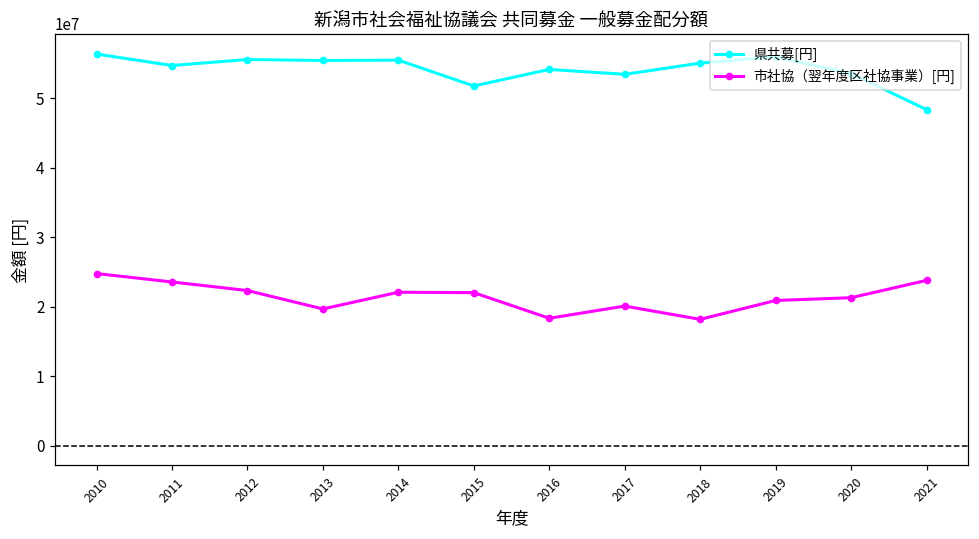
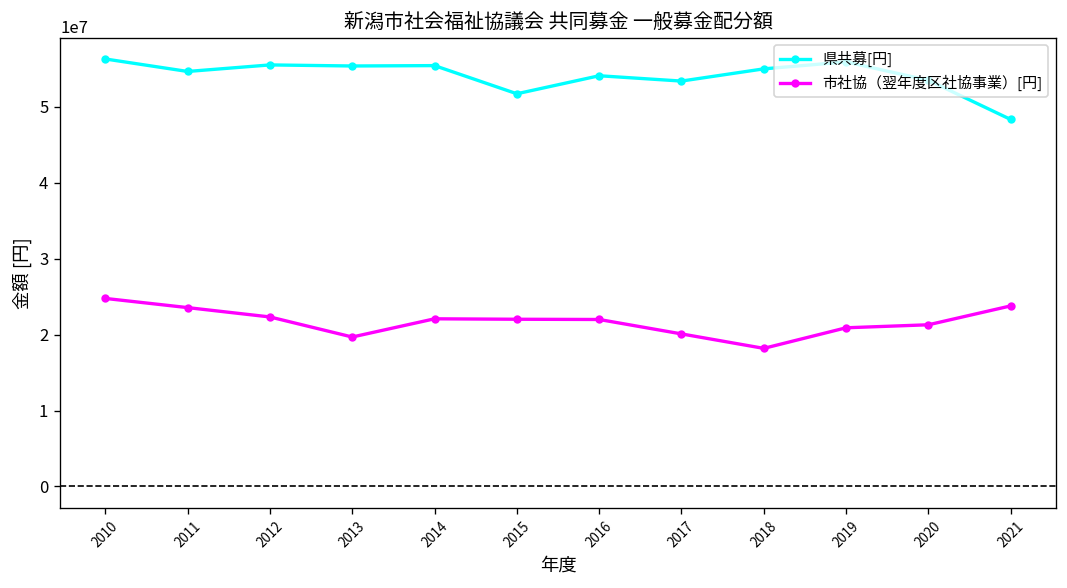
市社協（翌年度区社協事業）[円], 2016: 18000000 -> 22000000
